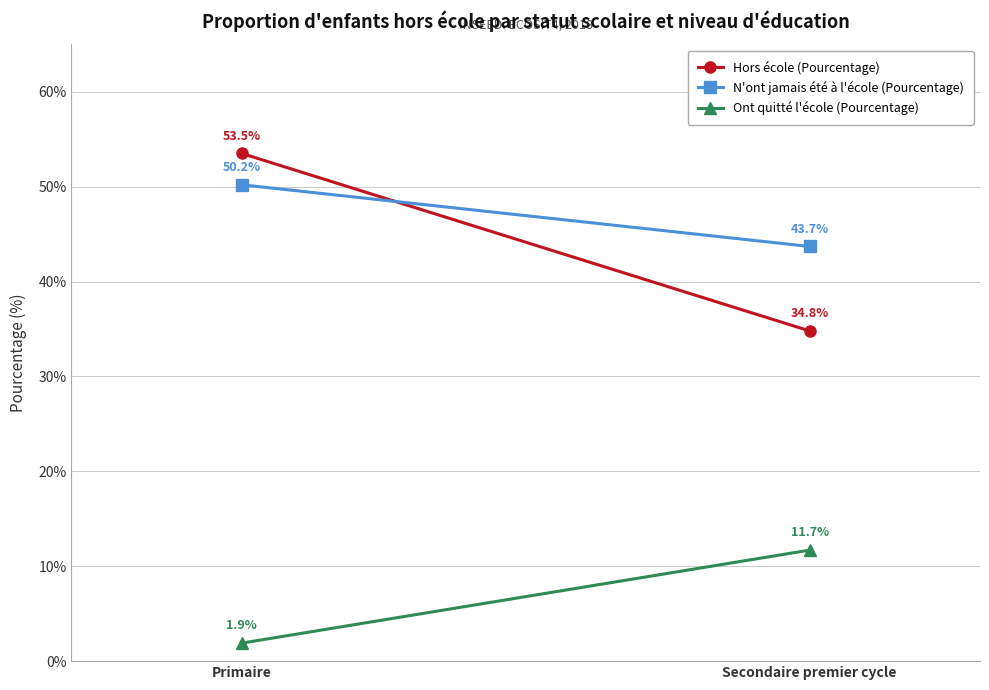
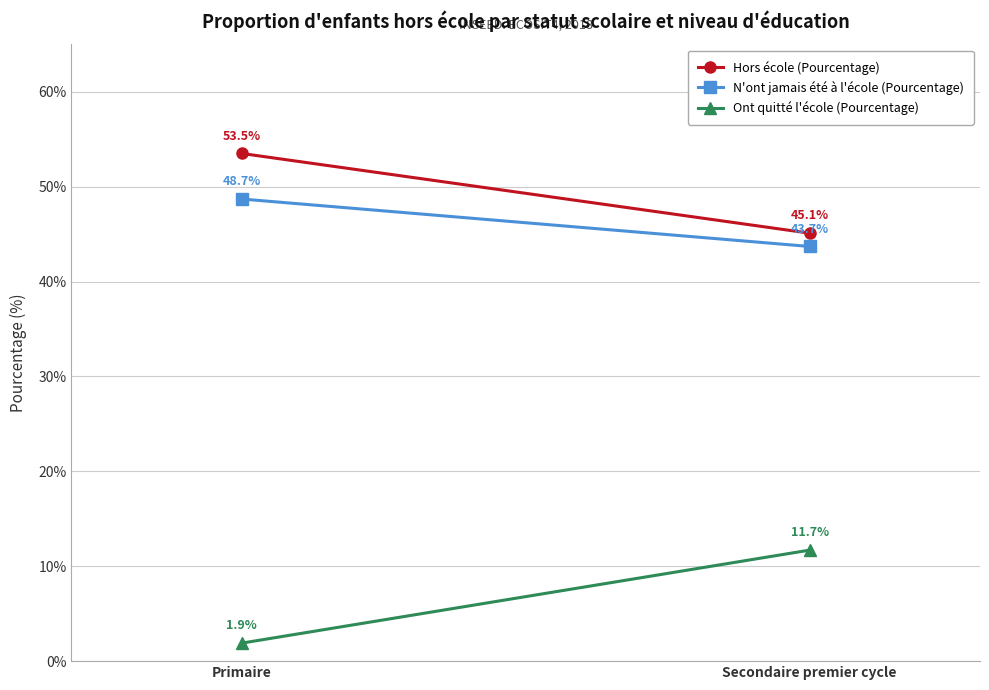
N'ont jamais été à l'école (Pourcentage), Primaire: 50.2% -> 48.7%
Hors école (Pourcentage), Secondaire premier cycle: 34.8% -> 45.1%
